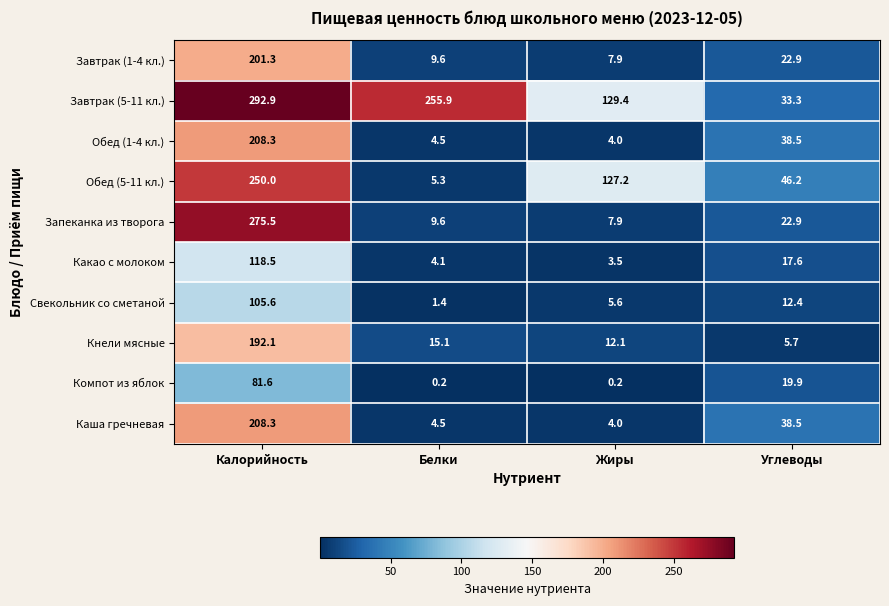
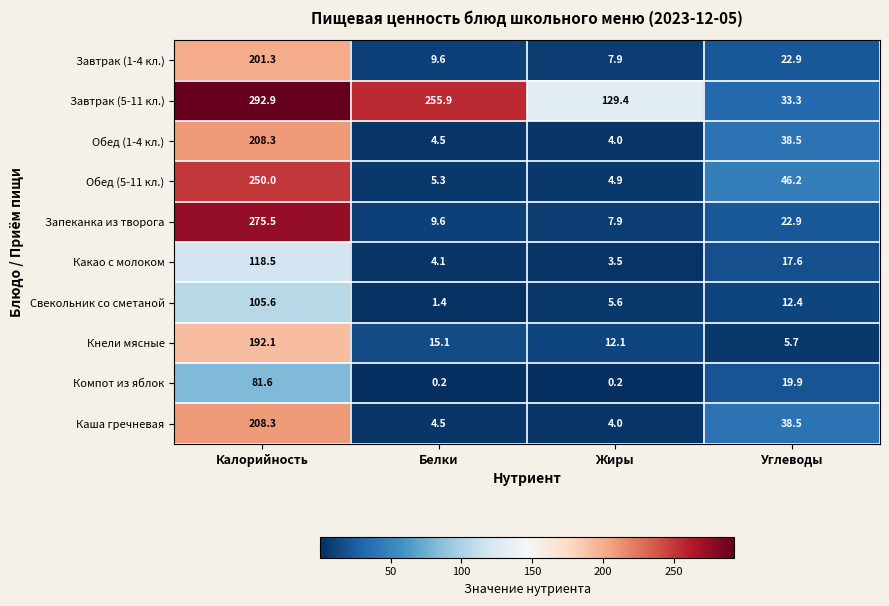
Обед (5-11 кл.), Жиры: 127.2 -> 4.9
